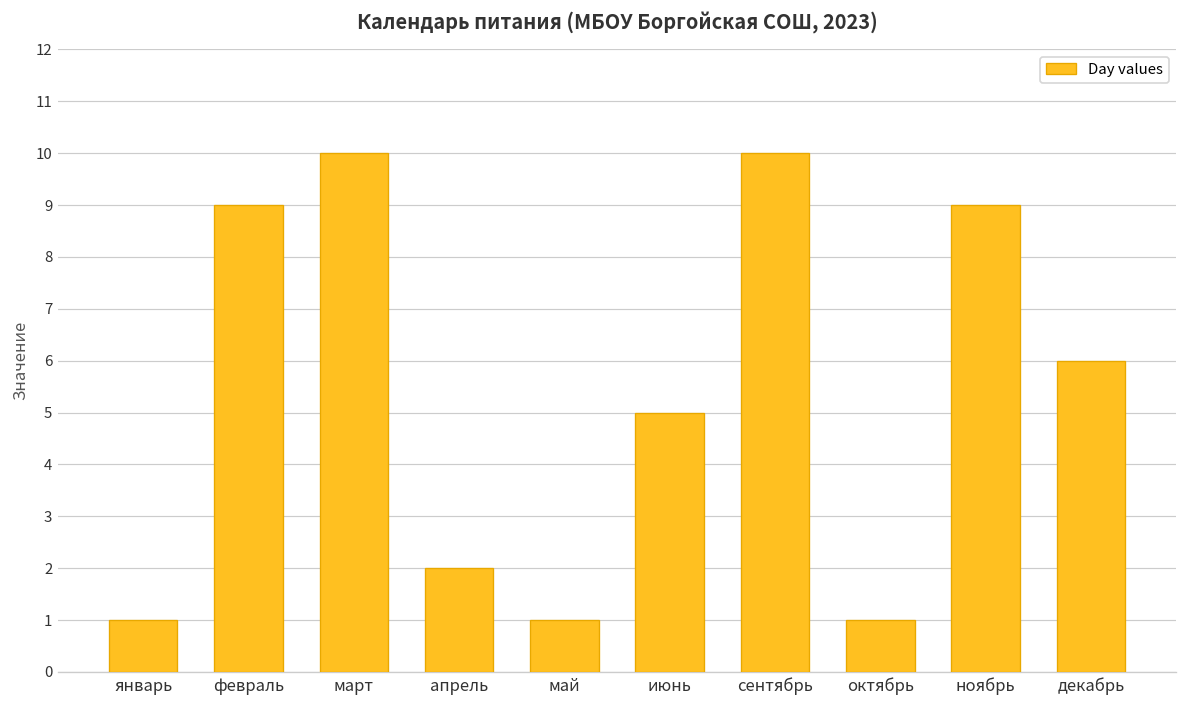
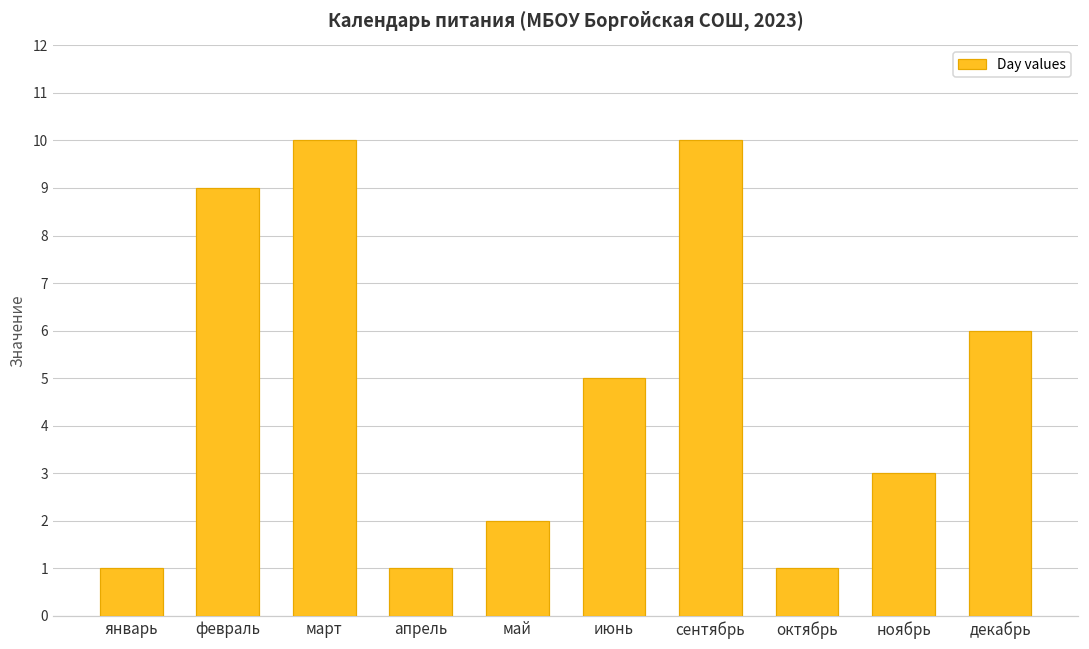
апрель: 2 -> 1
май: 1 -> 2
ноябрь: 9 -> 3
